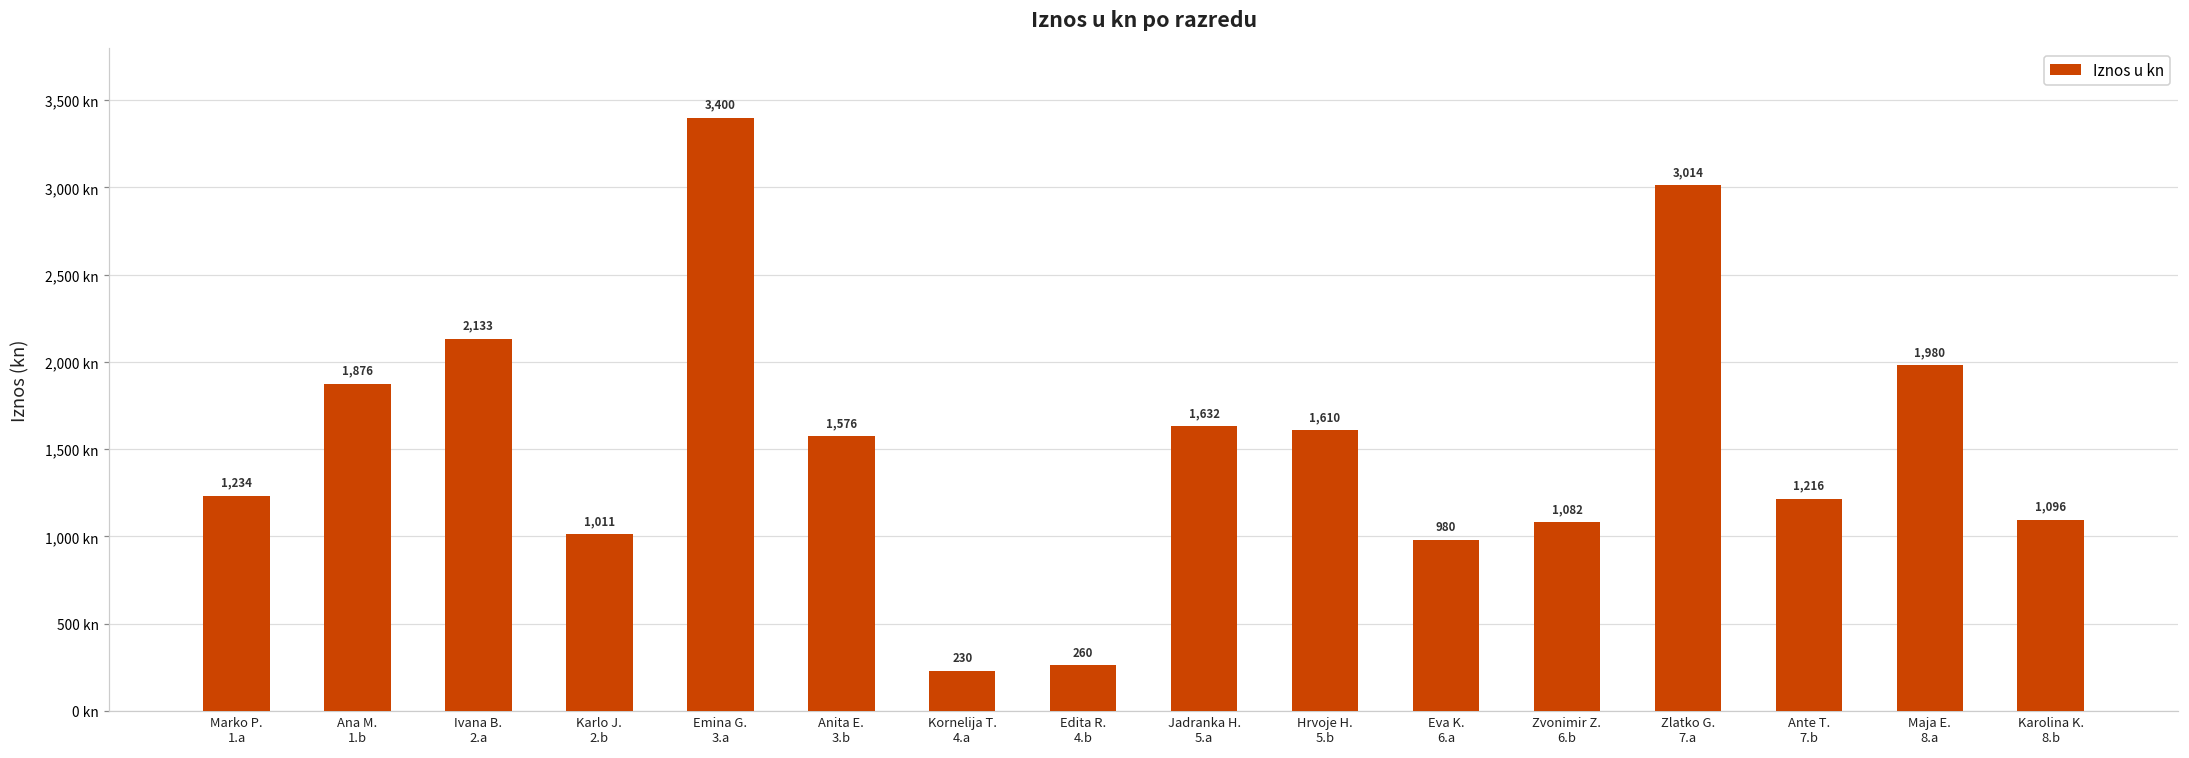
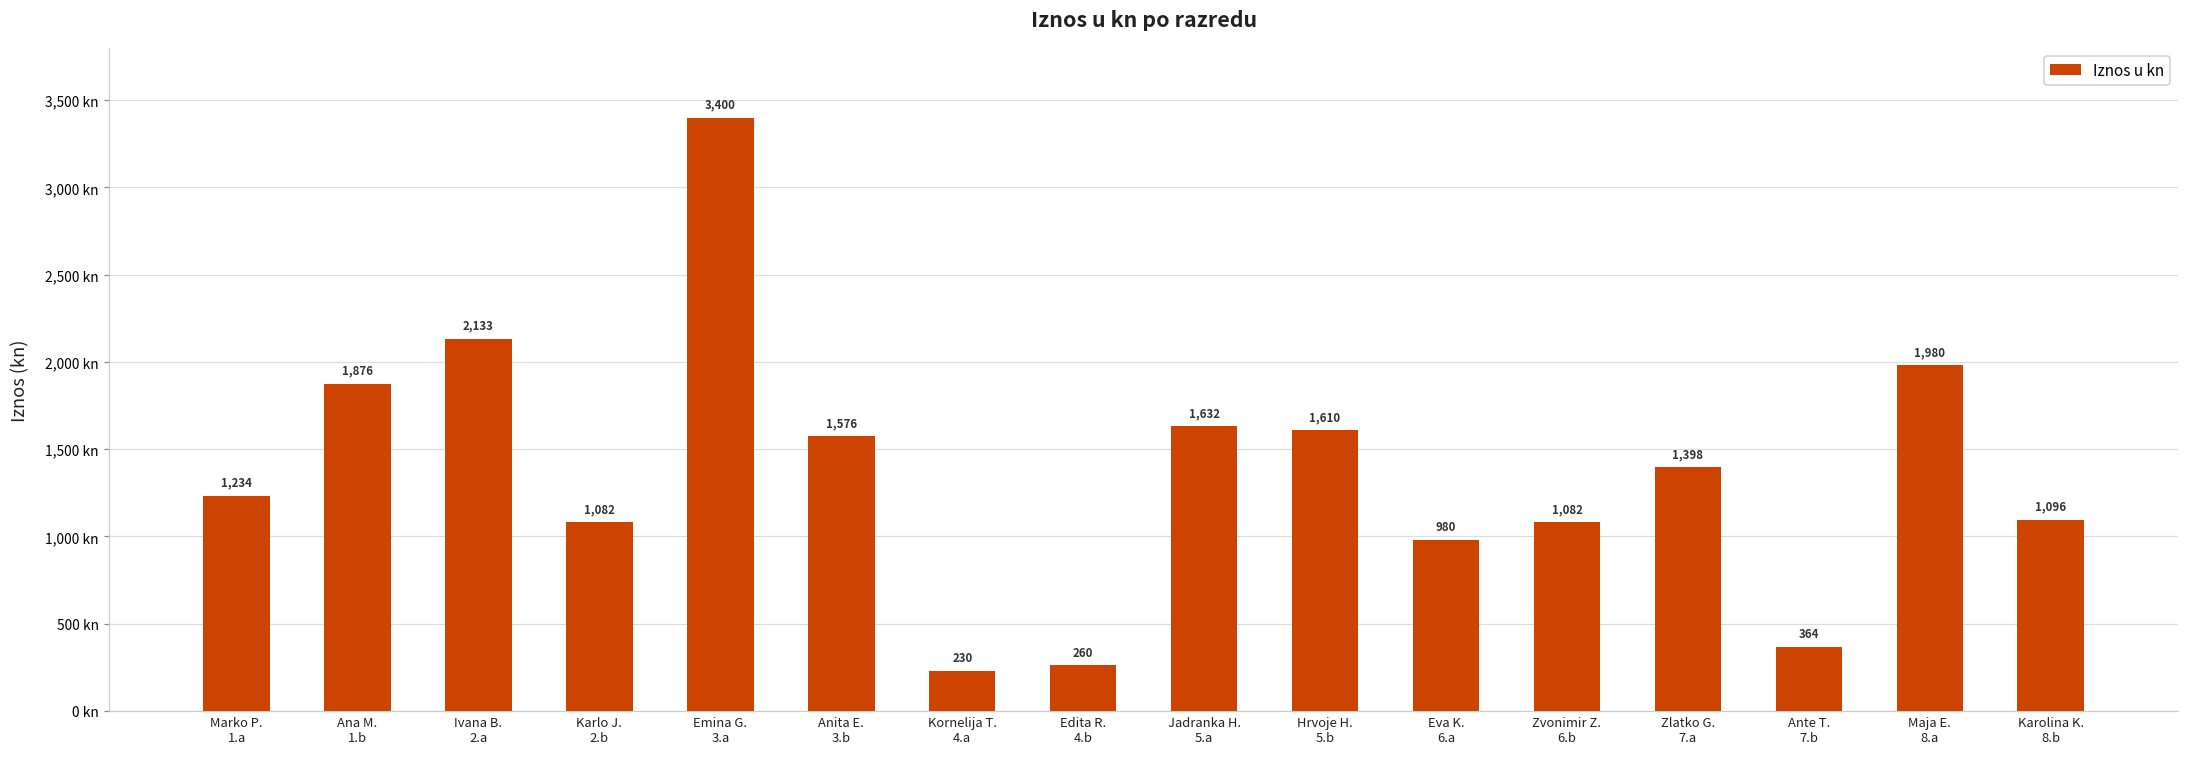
Karlo J. 2.b: 1,011 -> 1,082
Zlatko G. 7.a: 3,014 -> 1,398
Ante T. 7.b: 1,216 -> 364
